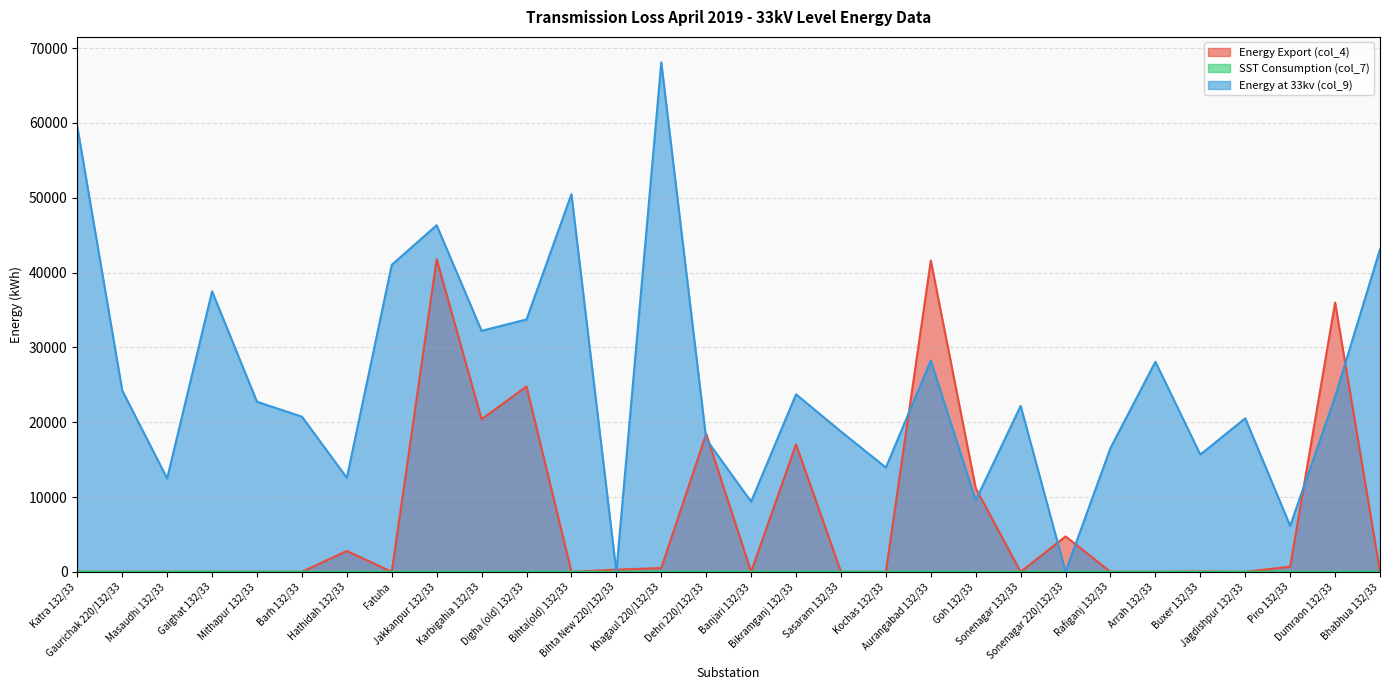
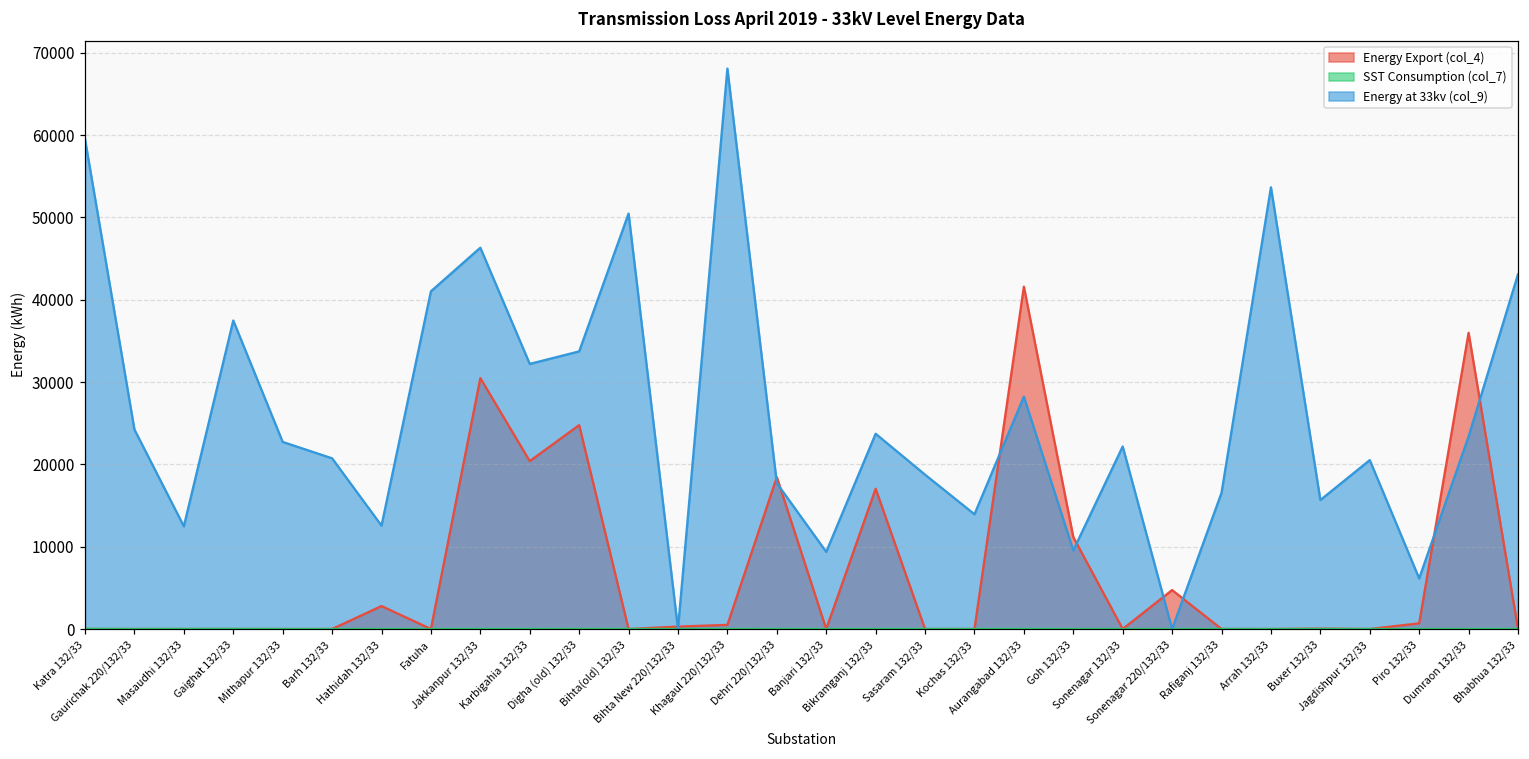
Energy Export (col_4), Jakkanpur 132/33: 42000 -> 30000
Energy at 33kv (col_9), Arrah 132/33: 28000 -> 54000
